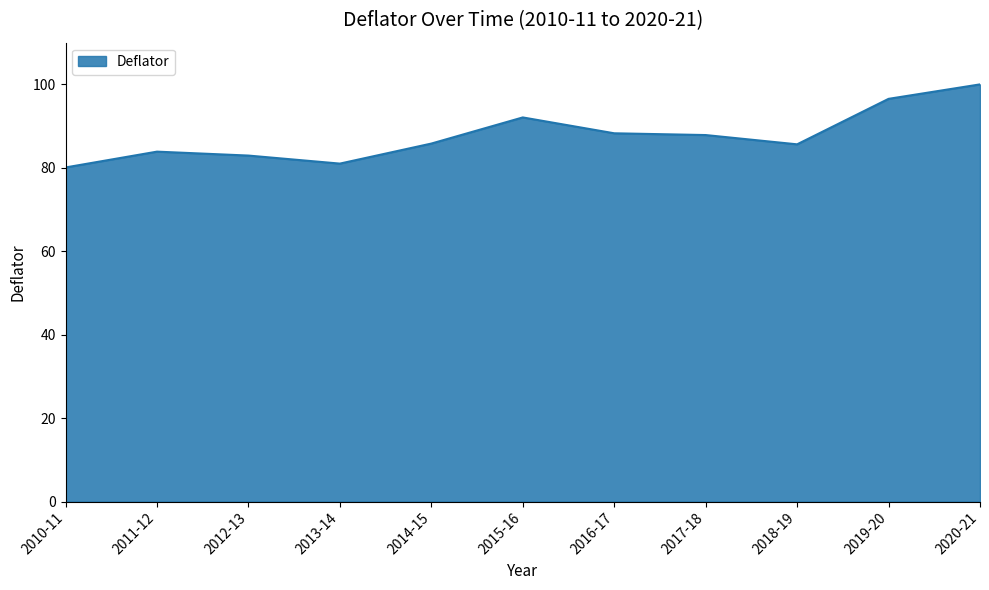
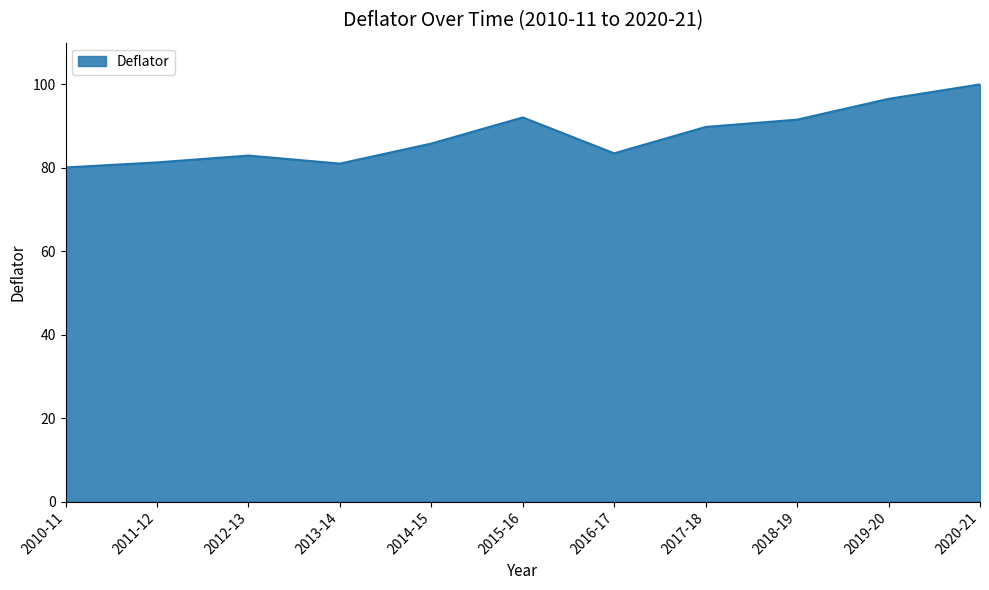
2011-12: 84 -> 81
2016-17: 88 -> 83
2017-18: 88 -> 90
2018-19: 86 -> 92
